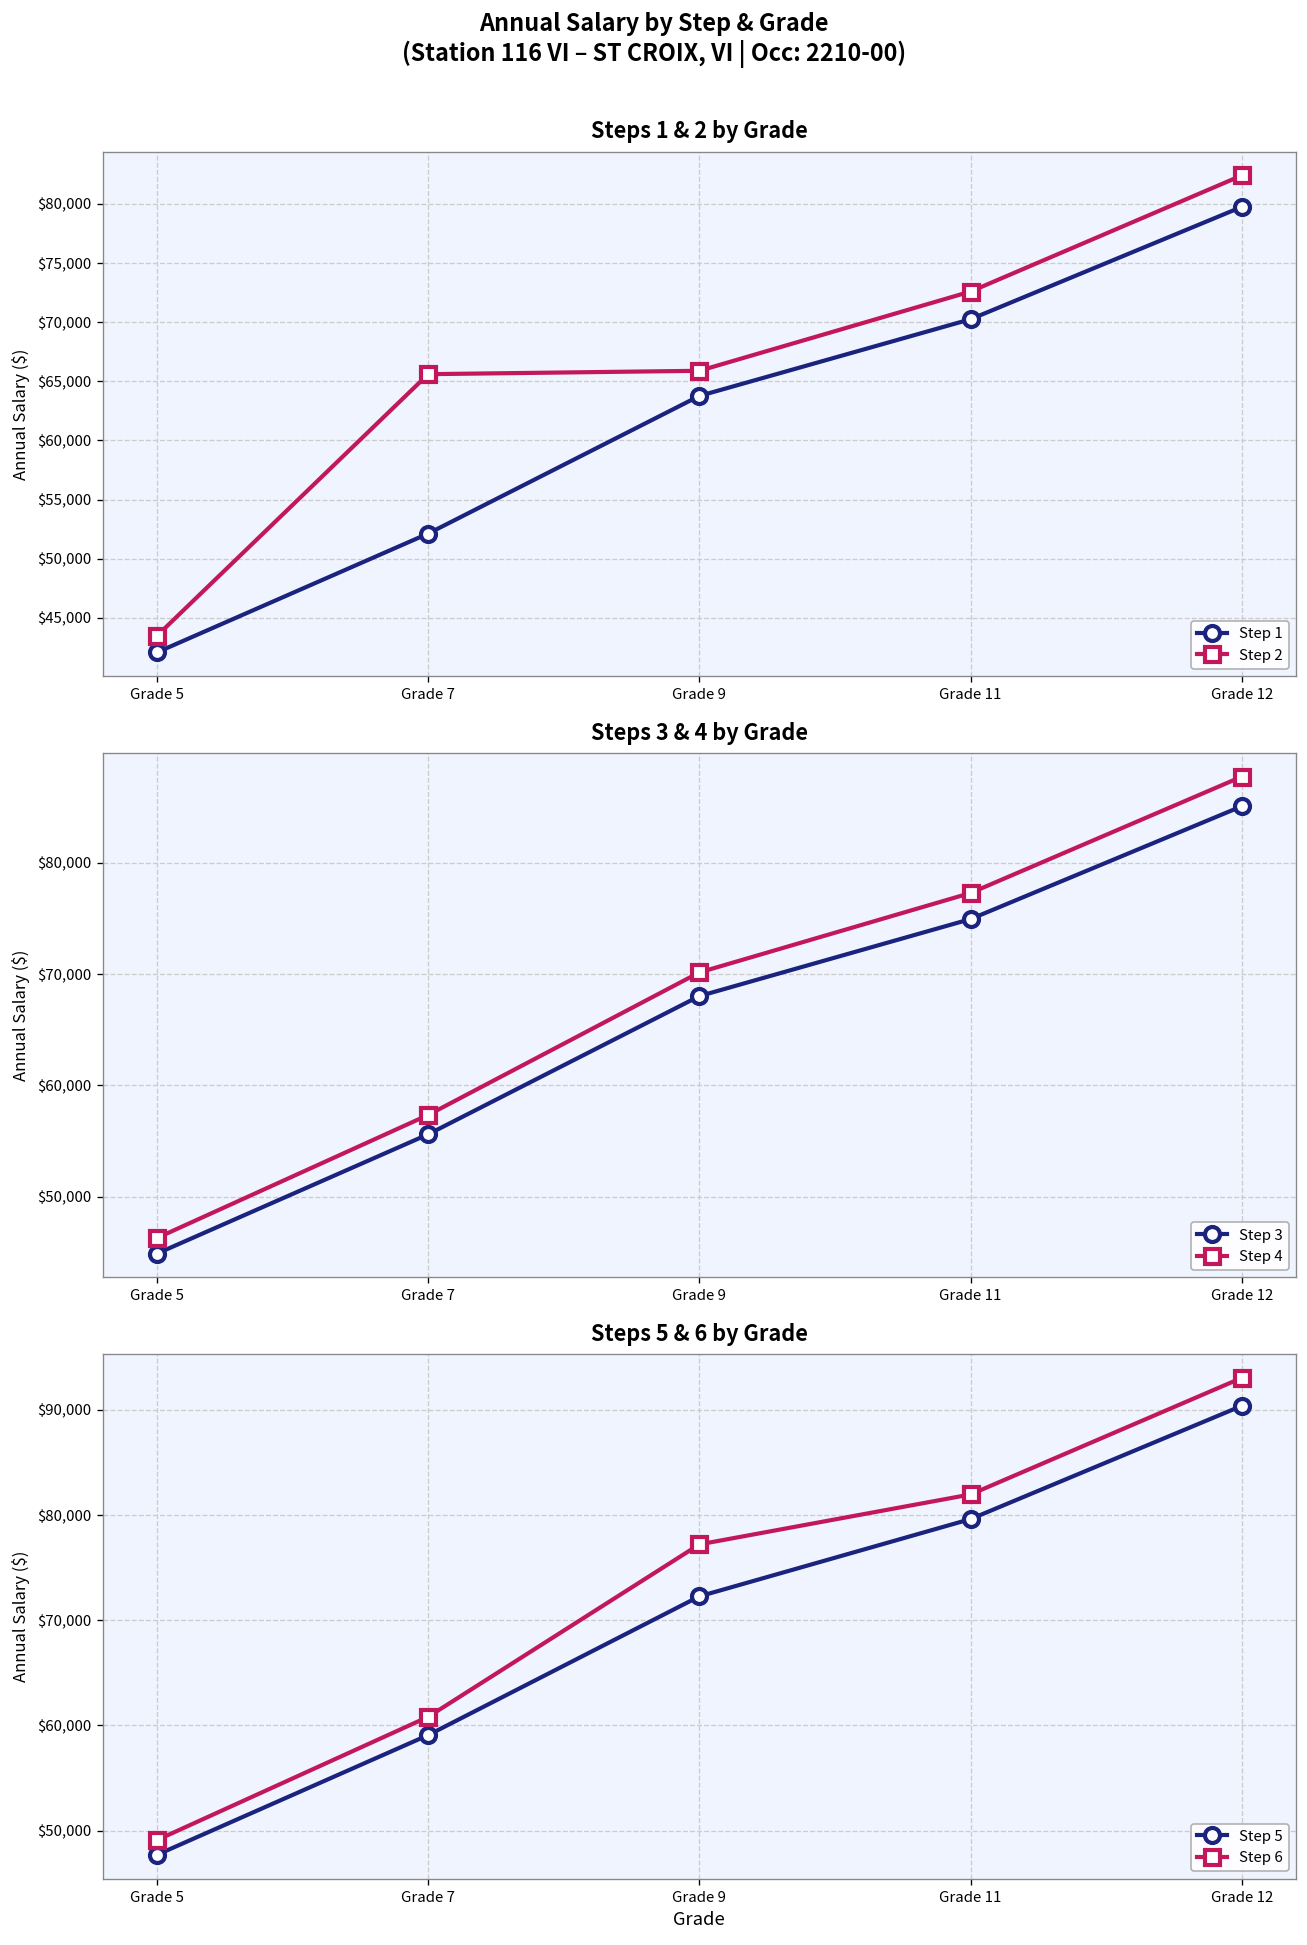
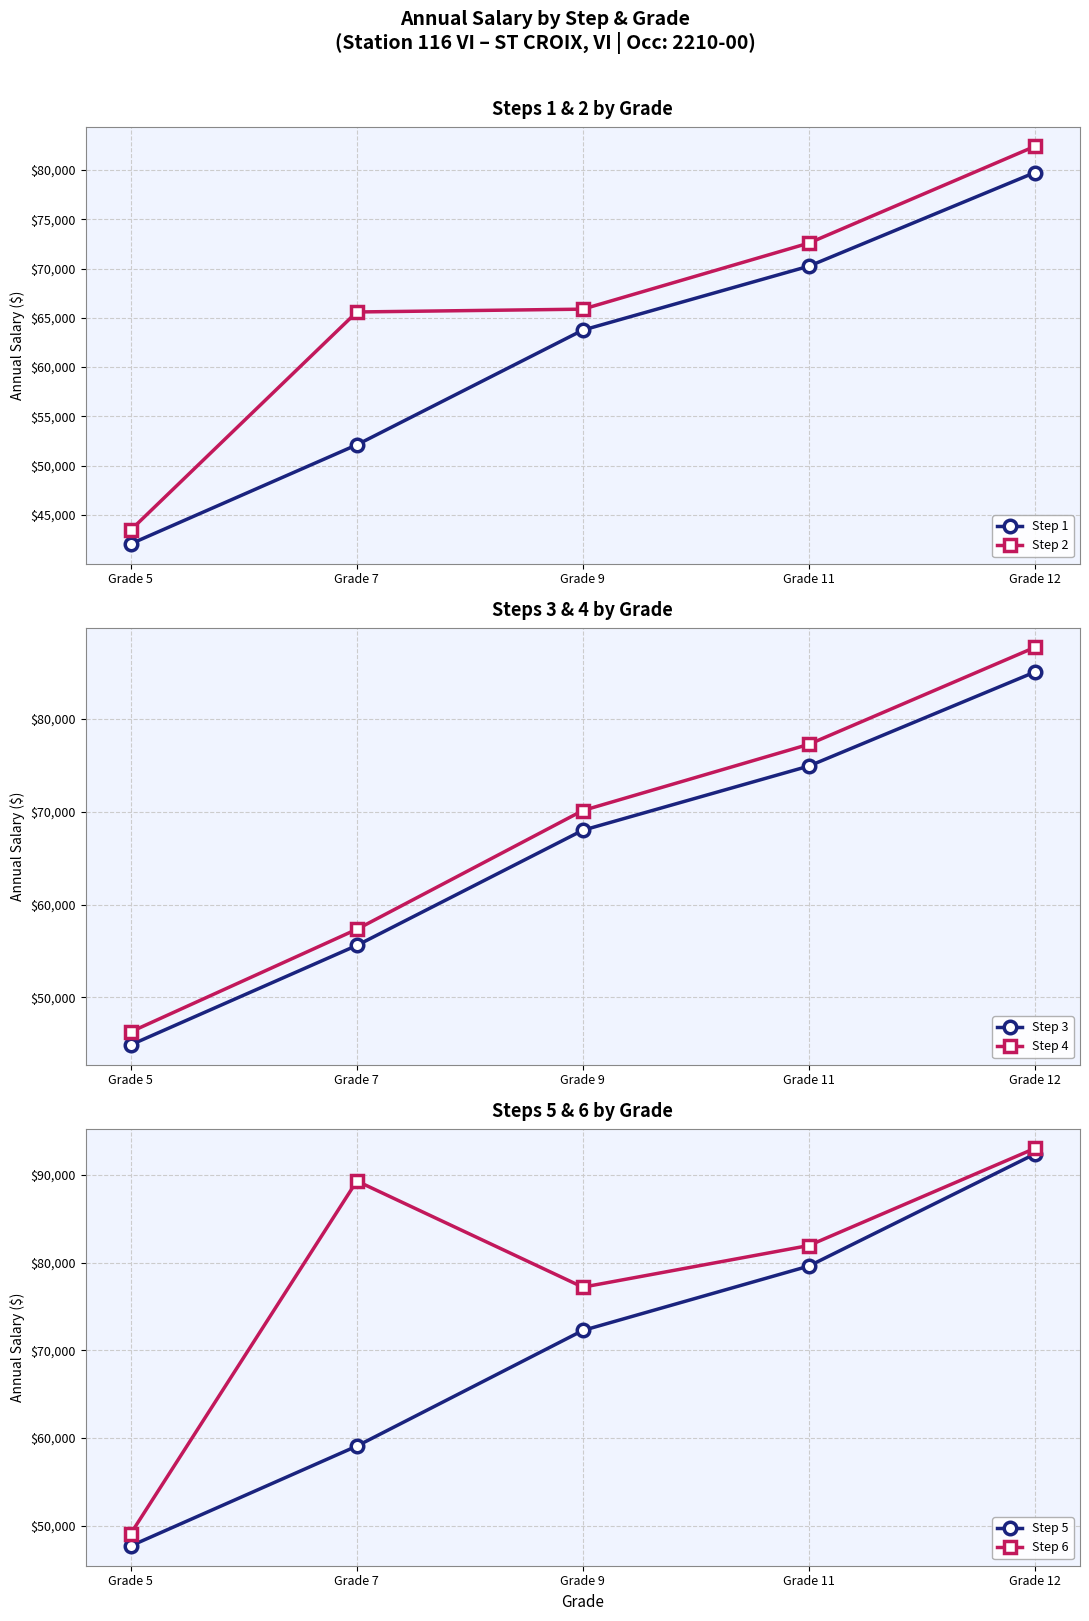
Steps 5 & 6 by Grade, Step 6, Grade 7: $61,000 -> $89,000
Steps 5 & 6 by Grade, Step 5, Grade 12: $90,000 -> $92,000
